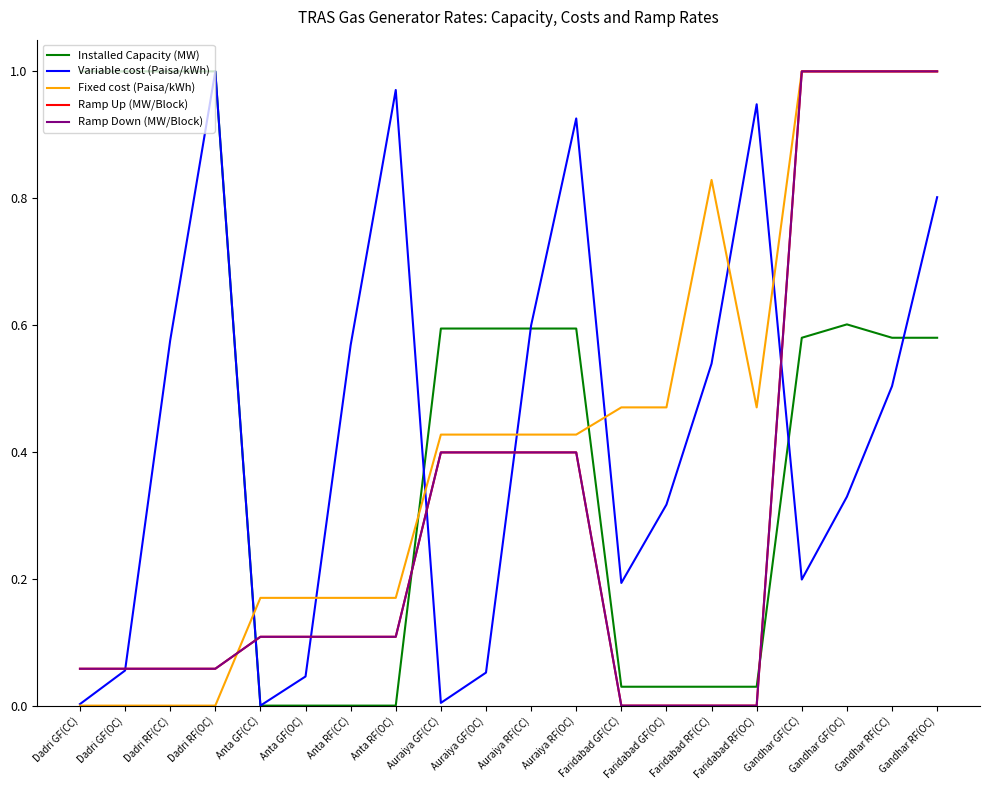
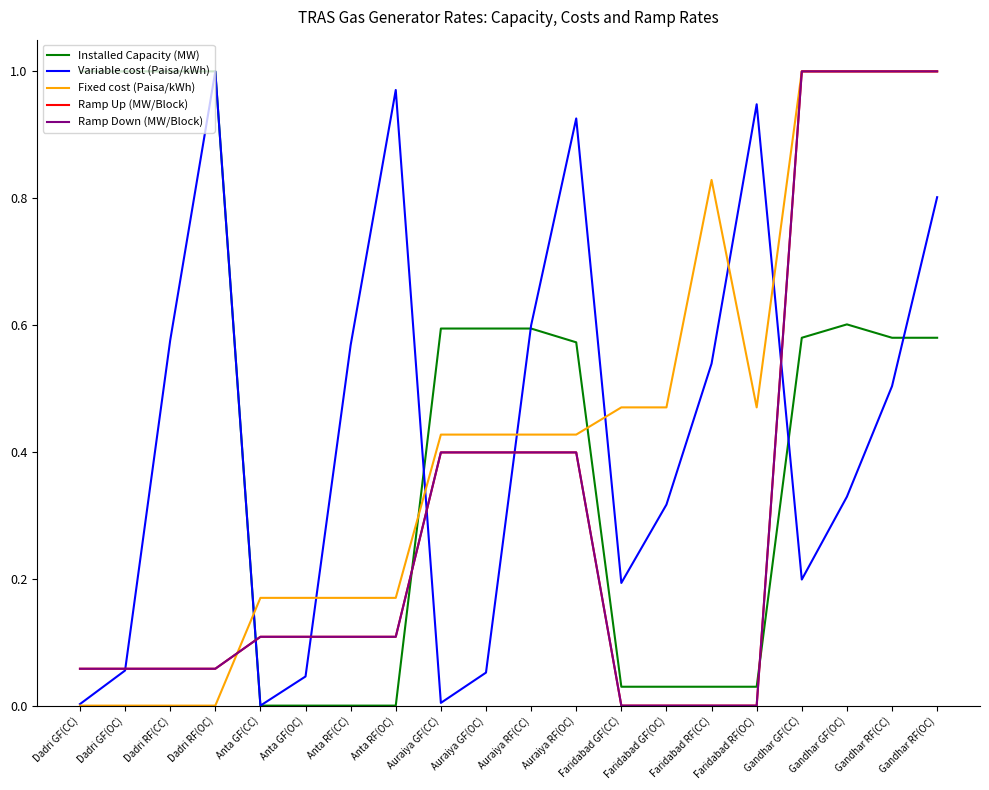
Installed Capacity (MW), Auraiya RF(OC): 0.59 -> 0.57
